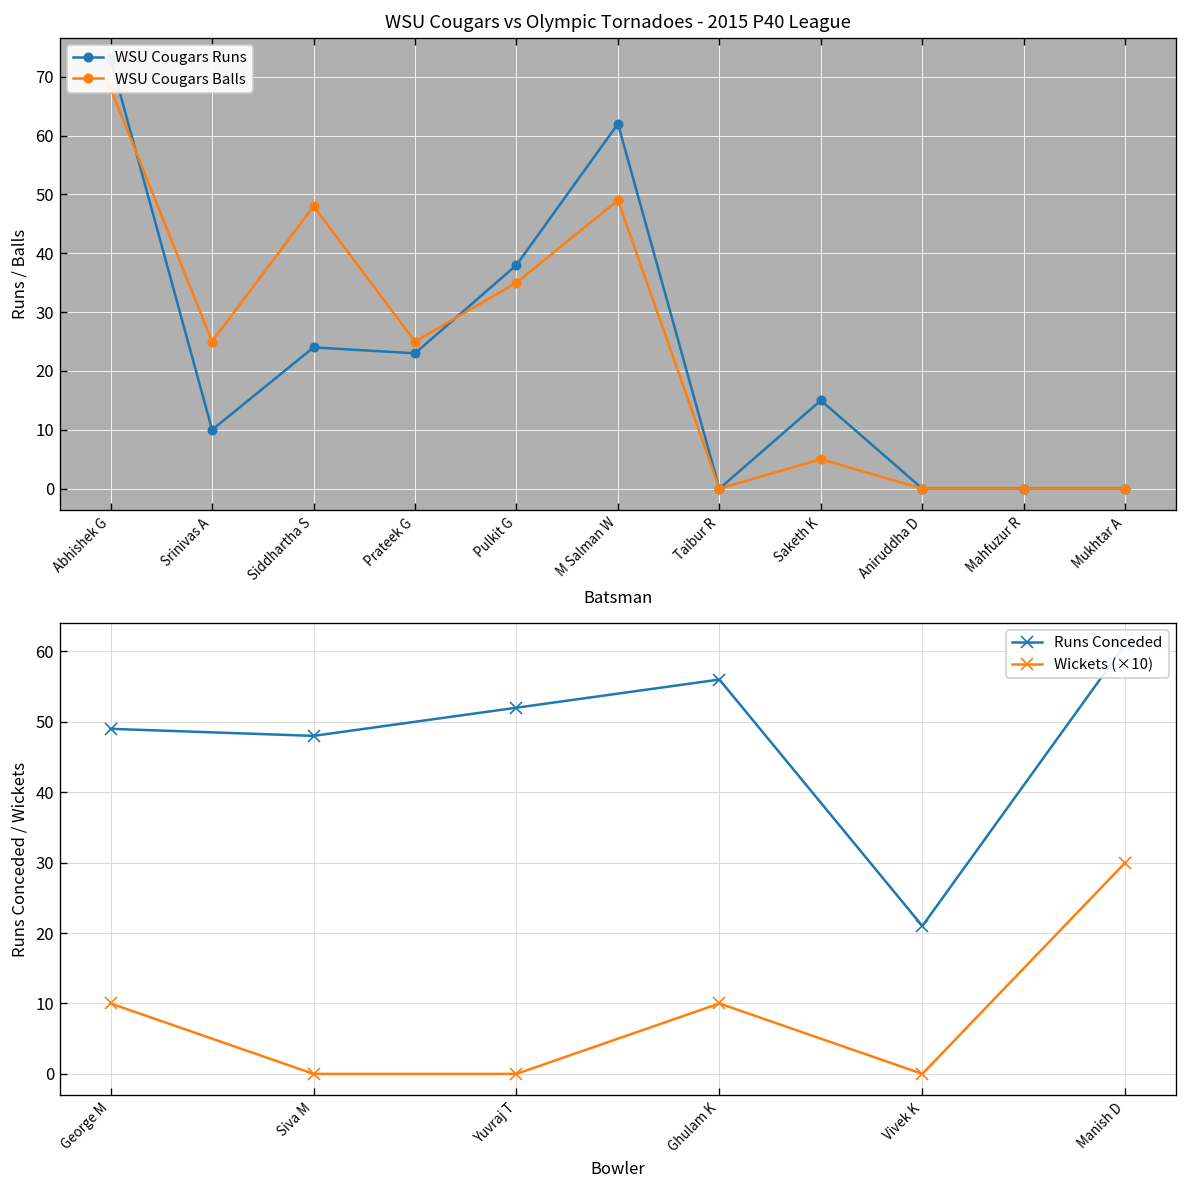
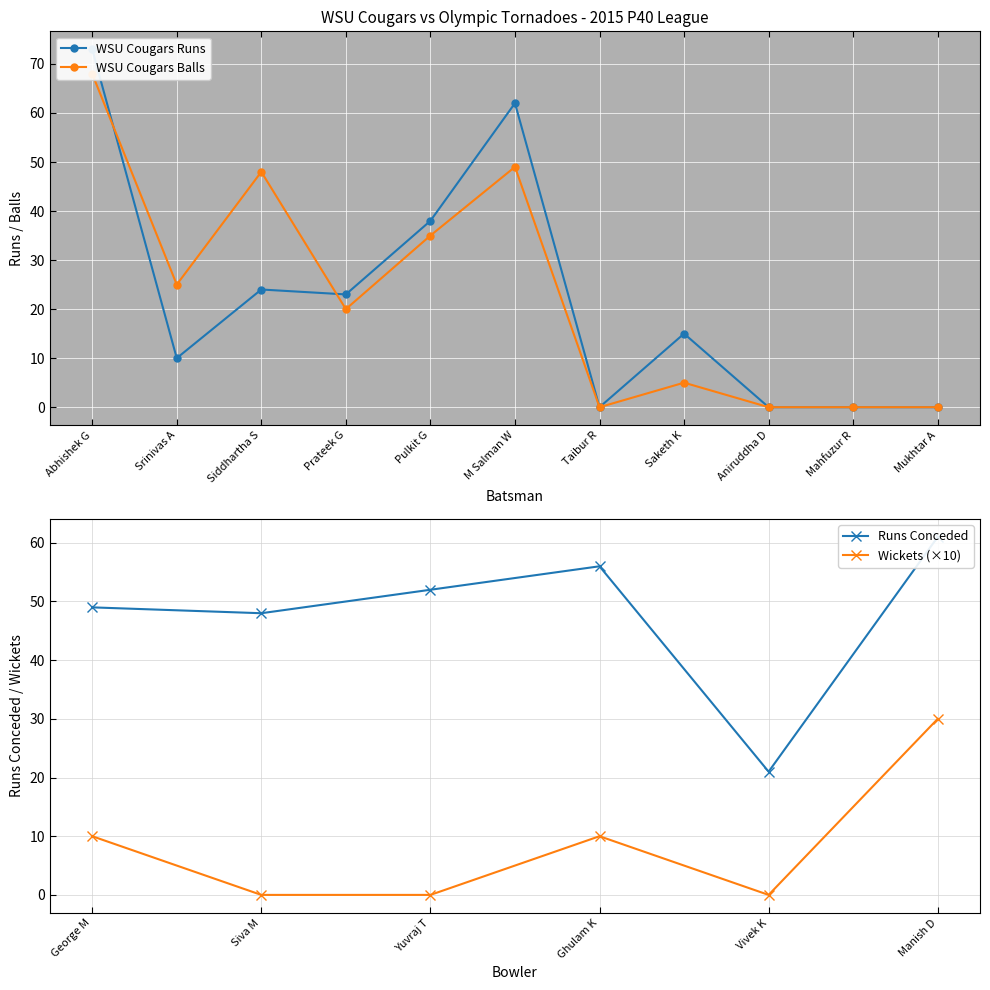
WSU Cougars vs Olympic Tornadoes - 2015 P40 League, WSU Cougars Balls, Prateek G: 25 -> 20
